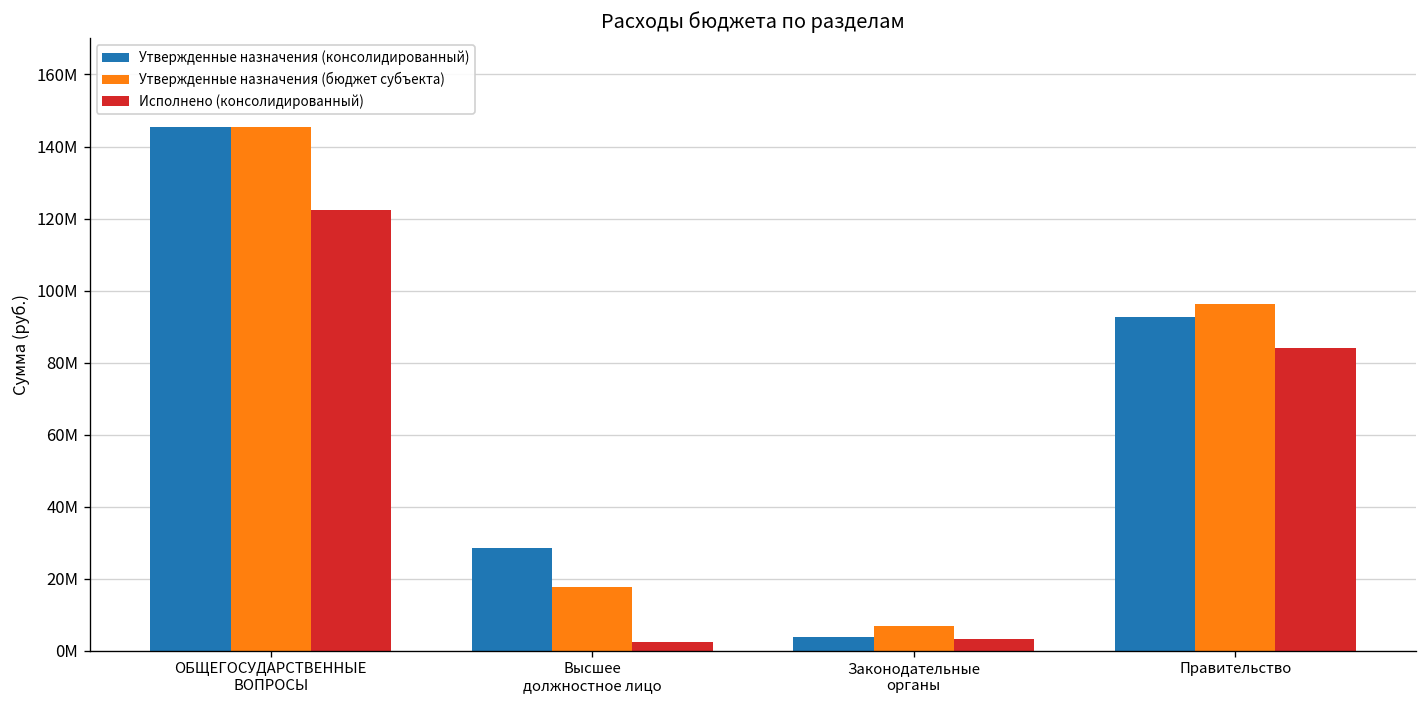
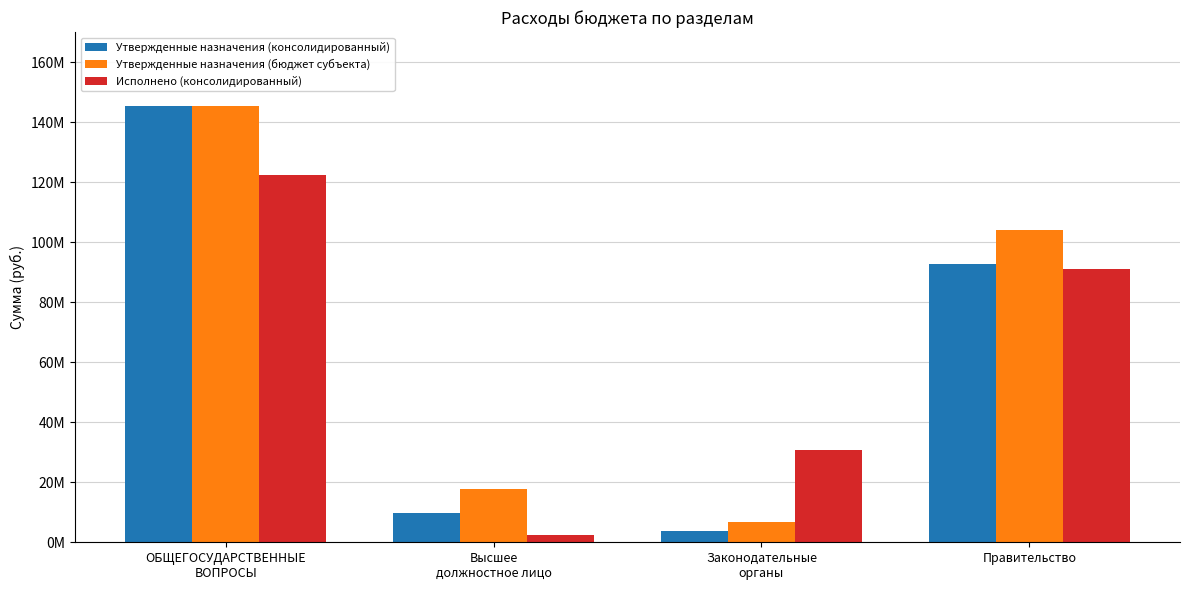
Утвержденные назначения (консолидированный), Высшее должностное лицо: 28000000 -> 10000000
Исполнено (консолидированный), Законодательные органы: 3000000 -> 31000000
Утвержденные назначения (бюджет субъекта), Правительство: 96000000 -> 104000000
Исполнено (консолидированный), Правительство: 84000000 -> 91000000
